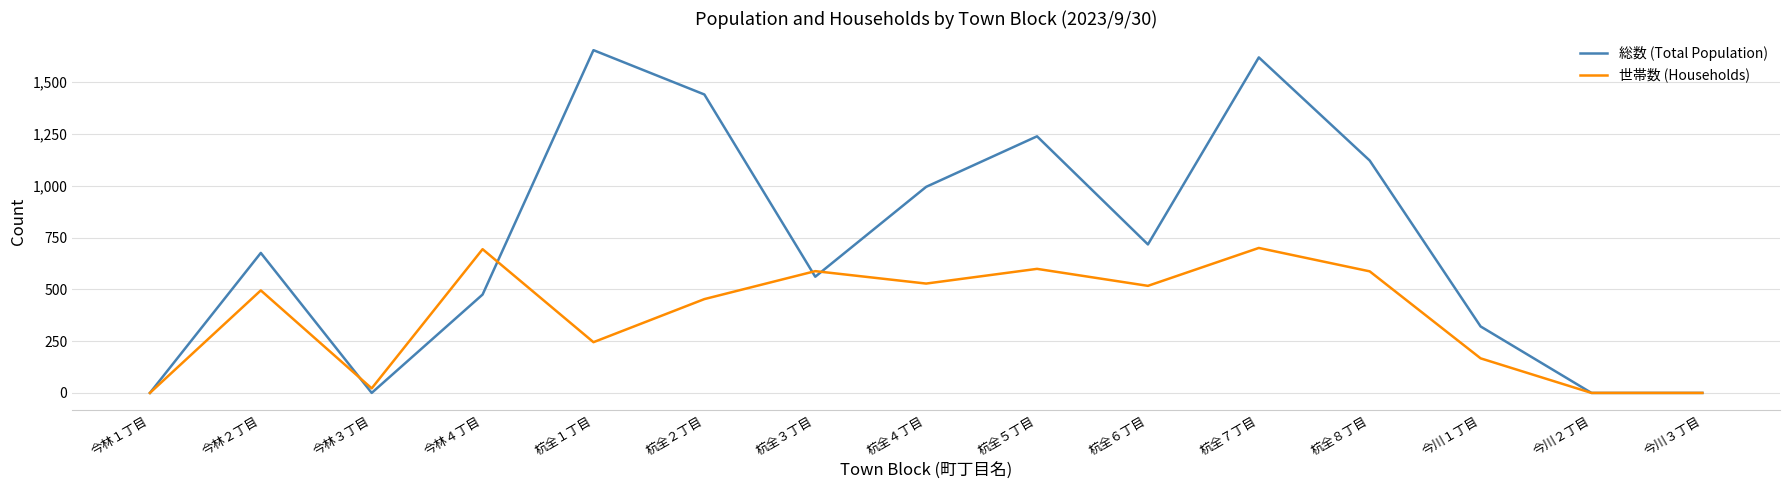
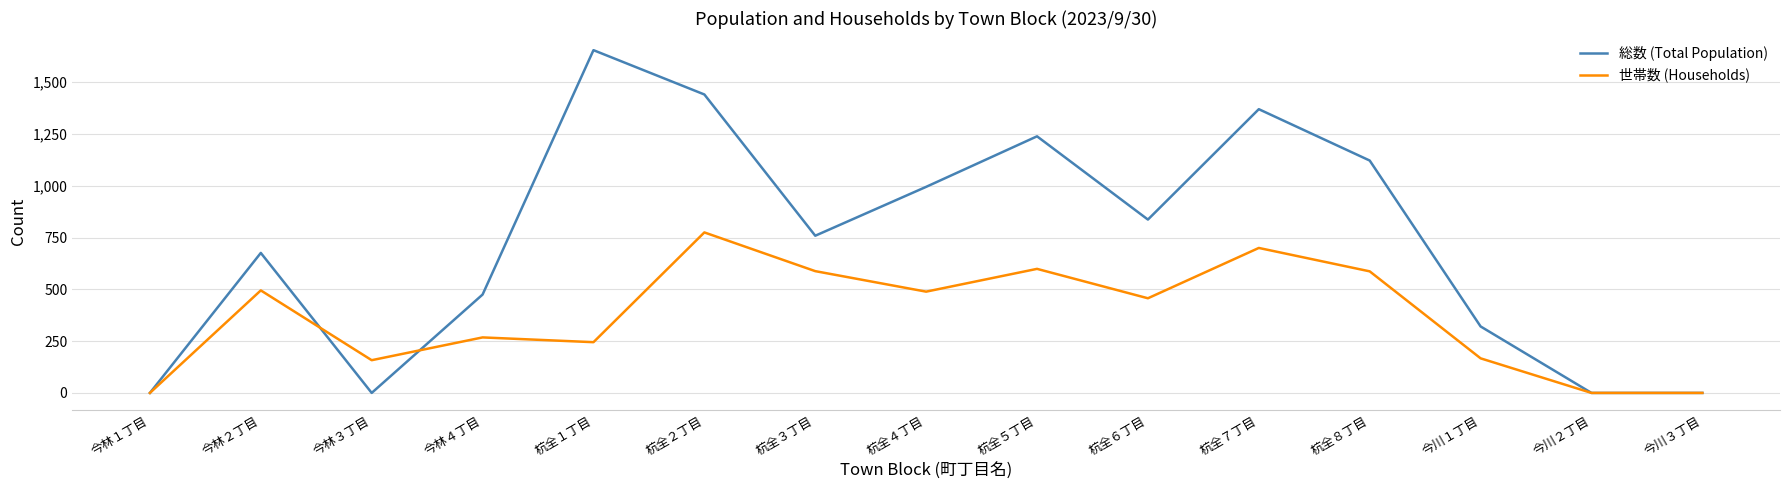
世帯数 (Households), 今林３丁目: 20 -> 160
世帯数 (Households), 今林４丁目: 690 -> 270
世帯数 (Households), 杭全２丁目: 450 -> 780
総数 (Total Population), 杭全３丁目: 560 -> 760
世帯数 (Households), 杭全４丁目: 530 -> 490
総数 (Total Population), 杭全６丁目: 720 -> 840
世帯数 (Households), 杭全６丁目: 520 -> 460
総数 (Total Population), 杭全７丁目: 1,620 -> 1,370
